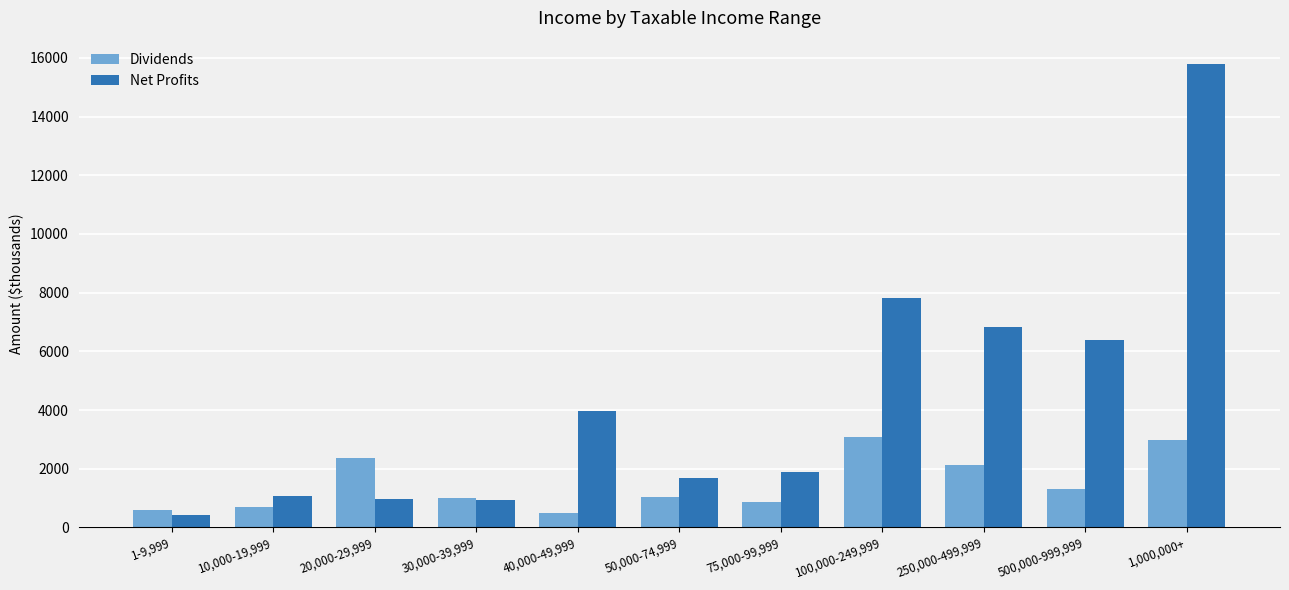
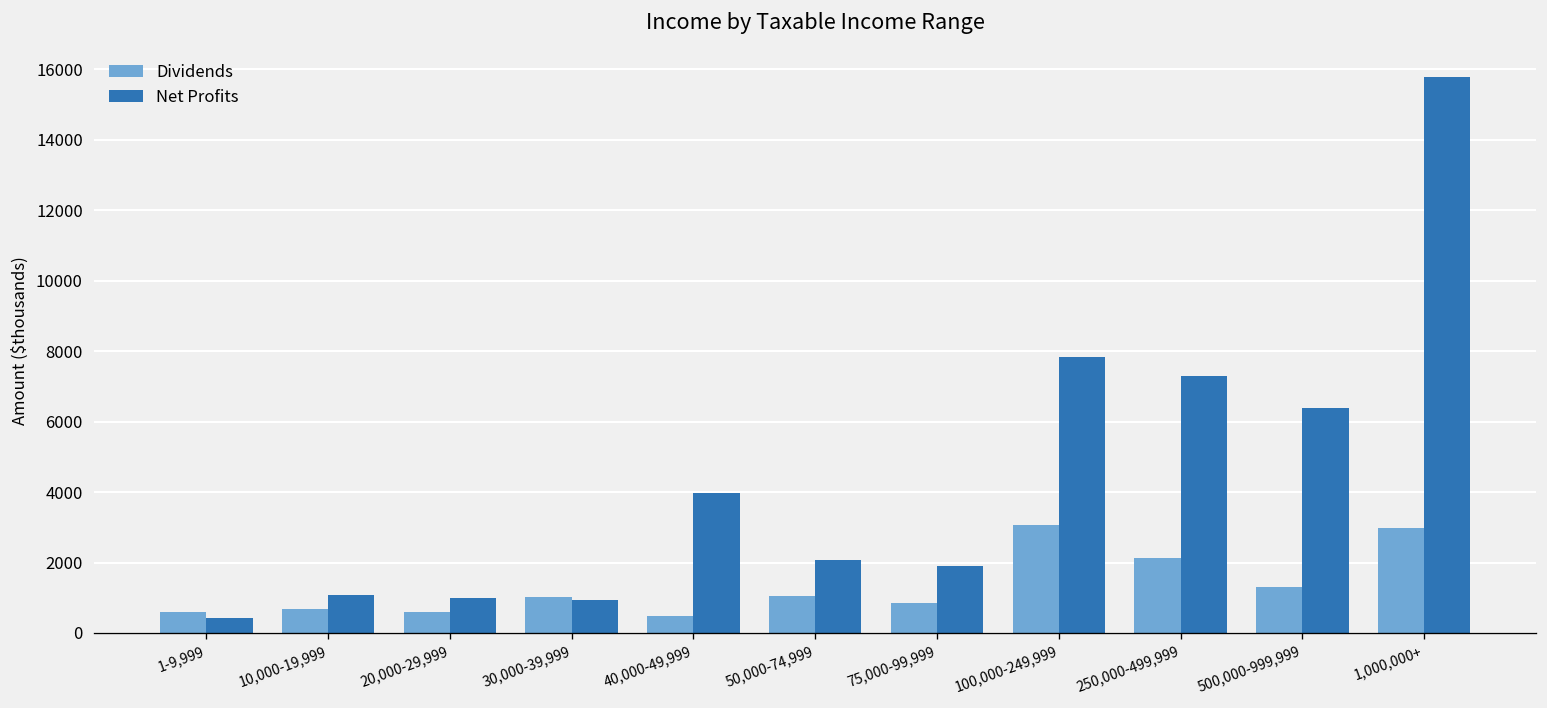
Dividends, 20,000-29,999: 2400 -> 600
Net Profits, 50,000-74,999: 1700 -> 2100
Net Profits, 250,000-499,999: 6800 -> 7300
